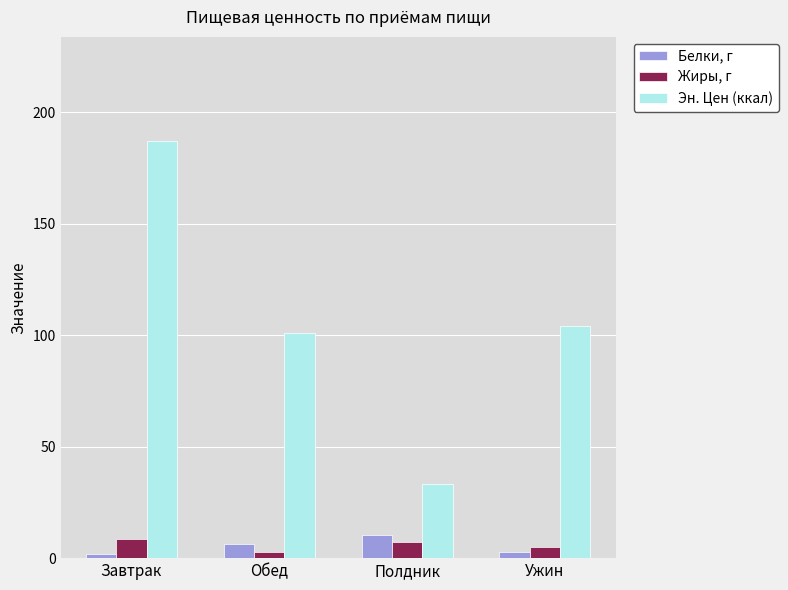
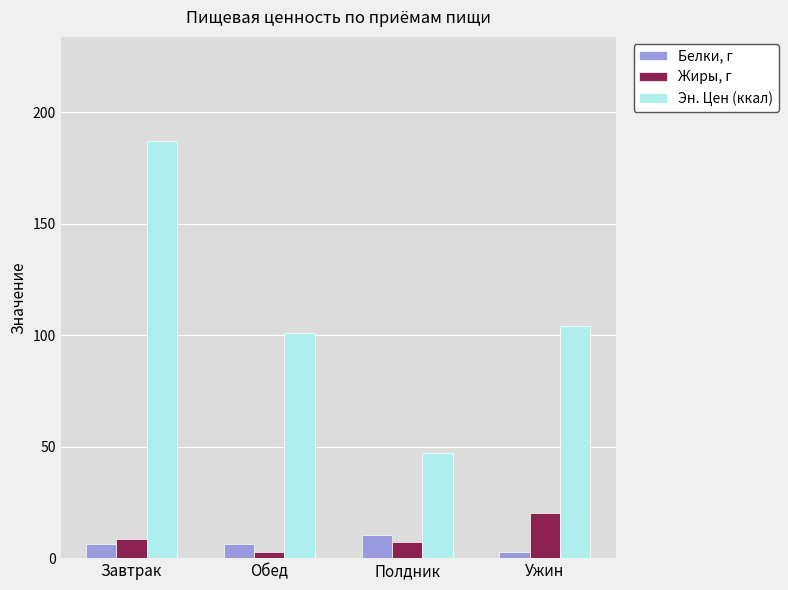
Белки, г, Завтрак: 2 -> 6
Эн. Цен (ккал), Полдник: 33 -> 47
Жиры, г, Ужин: 5 -> 20
